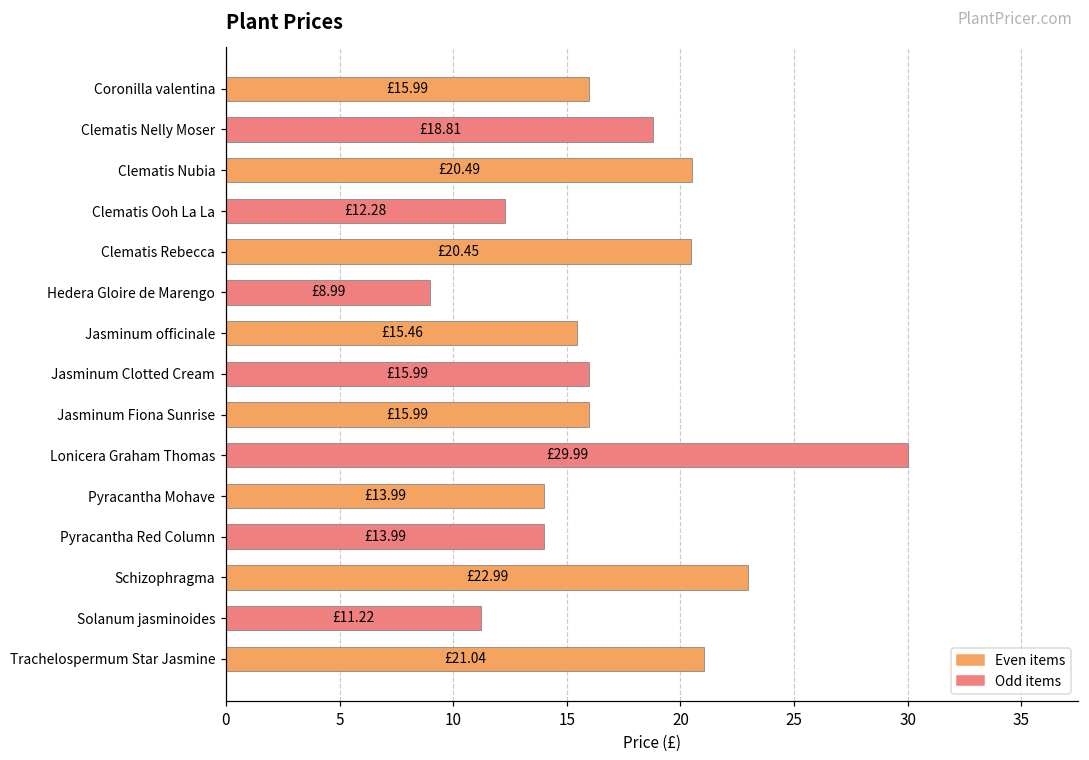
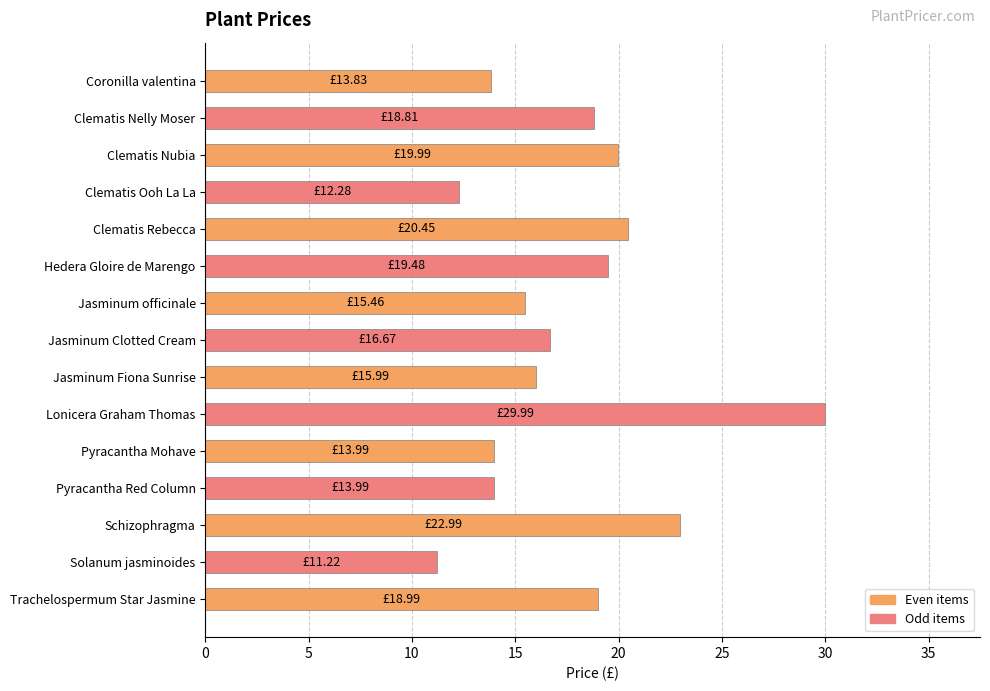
Coronilla valentina: £15.99 -> £13.83
Clematis Nubia: £20.49 -> £19.99
Hedera Gloire de Marengo: £8.99 -> £19.48
Jasminum Clotted Cream: £15.99 -> £16.67
Trachelospermum Star Jasmine: £21.04 -> £18.99
